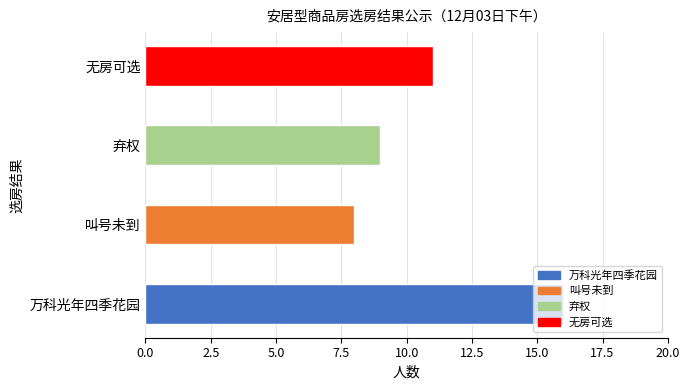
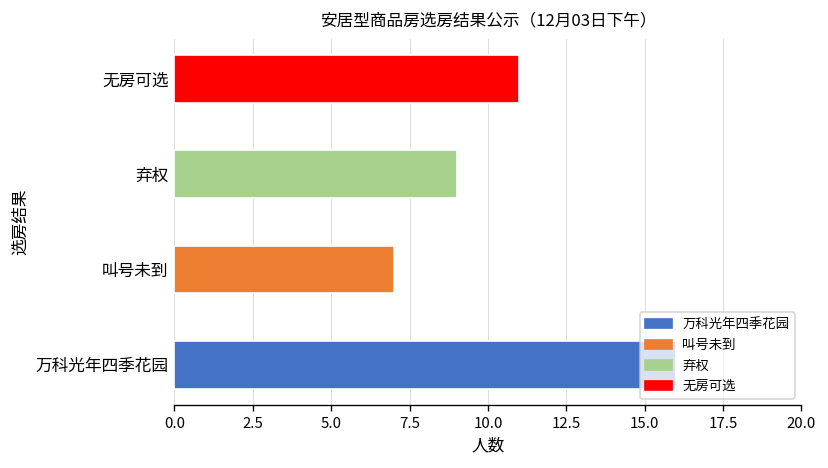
叫号未到, 叫号未到: 8 -> 7
